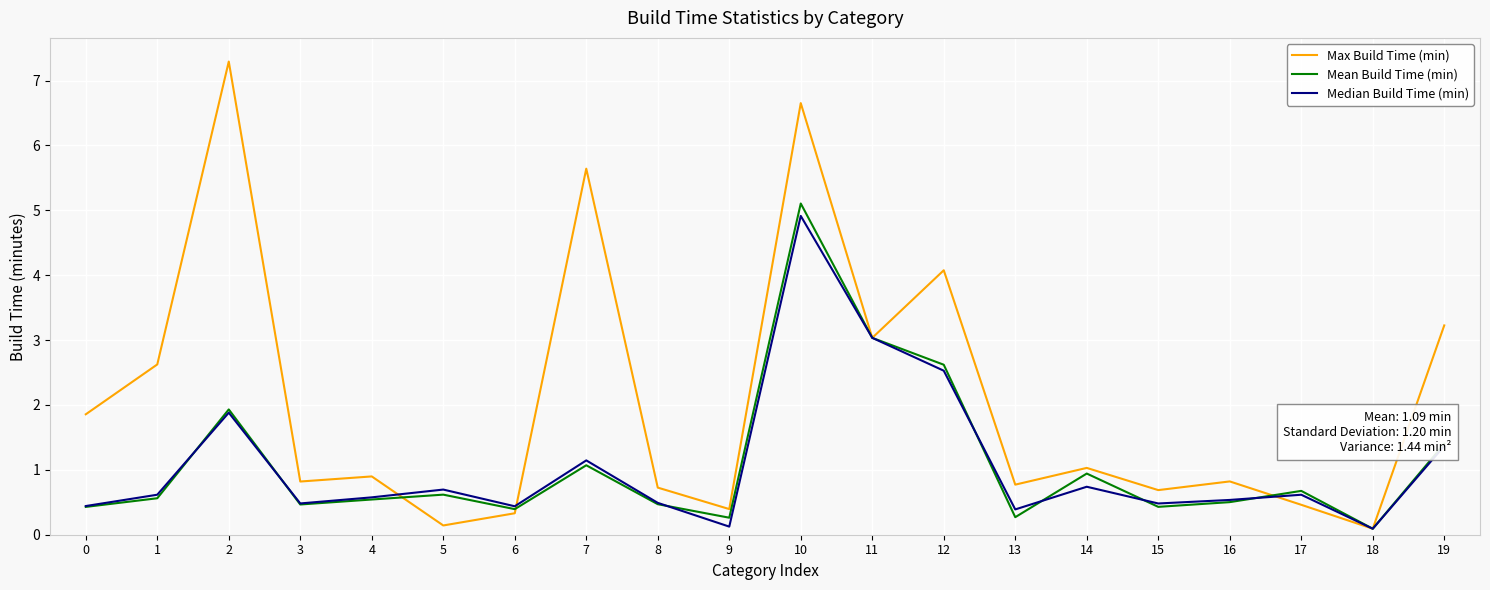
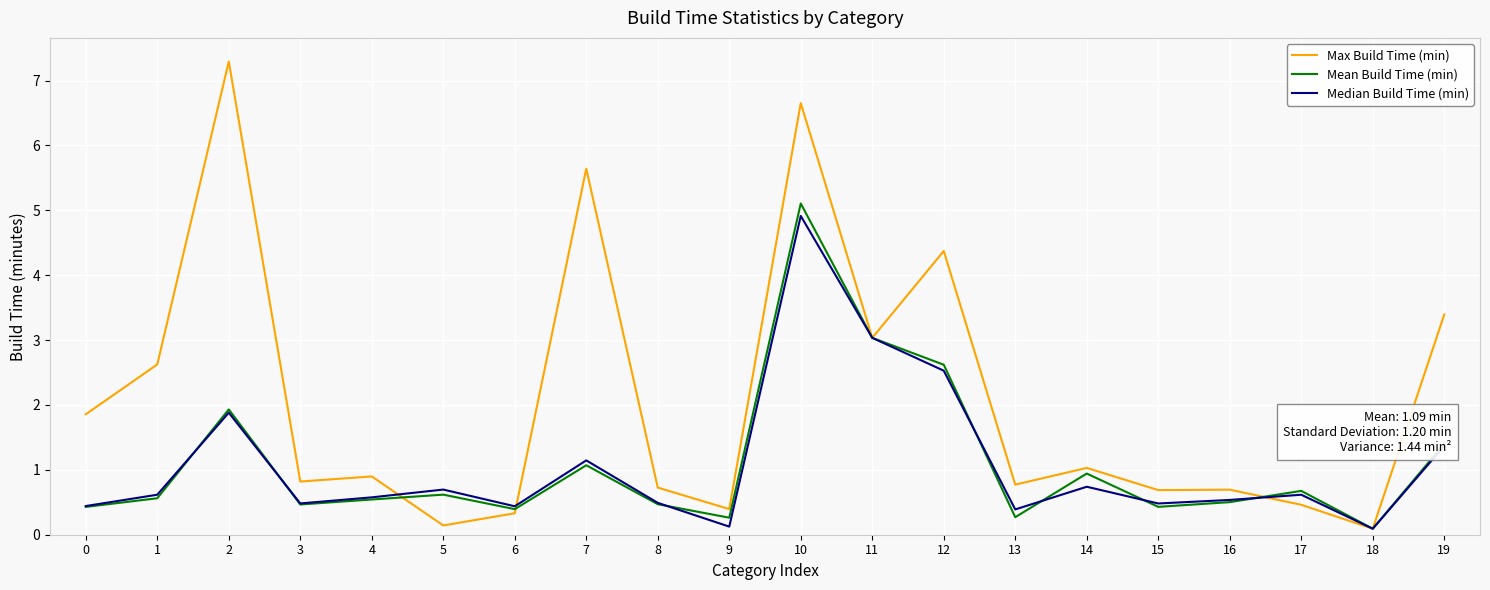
Max Build Time (min), 12: 4.1 -> 4.4
Max Build Time (min), 16: 0.8 -> 0.7
Max Build Time (min), 19: 3.2 -> 3.4
